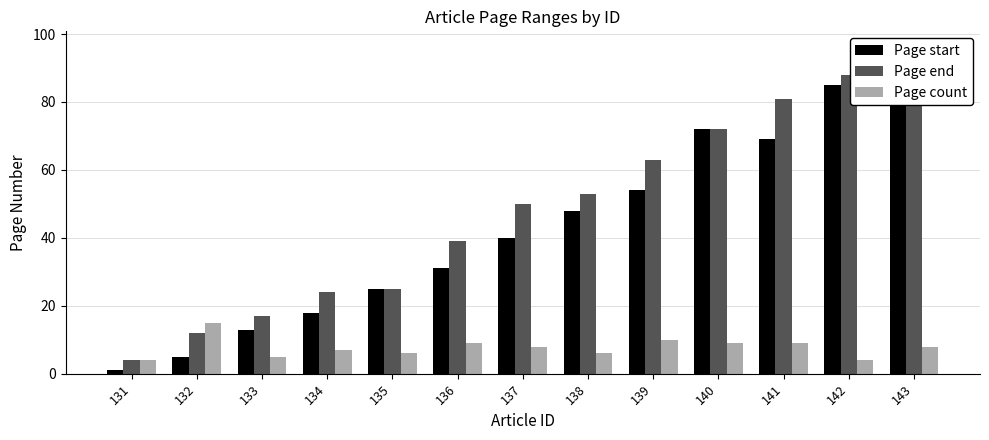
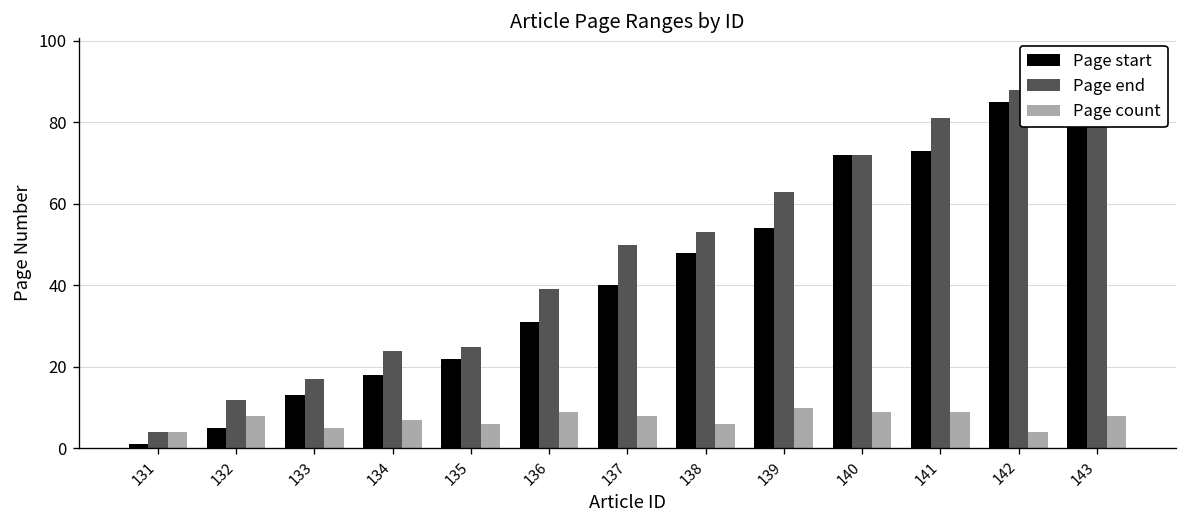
Page count, 132: 15 -> 8
Page start, 135: 25 -> 22
Page start, 141: 69 -> 73
